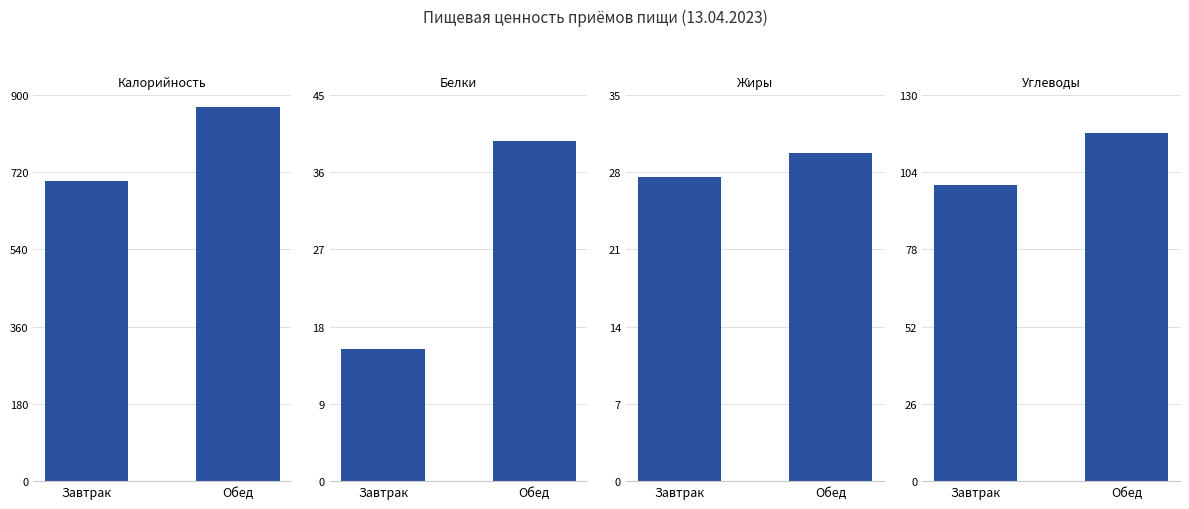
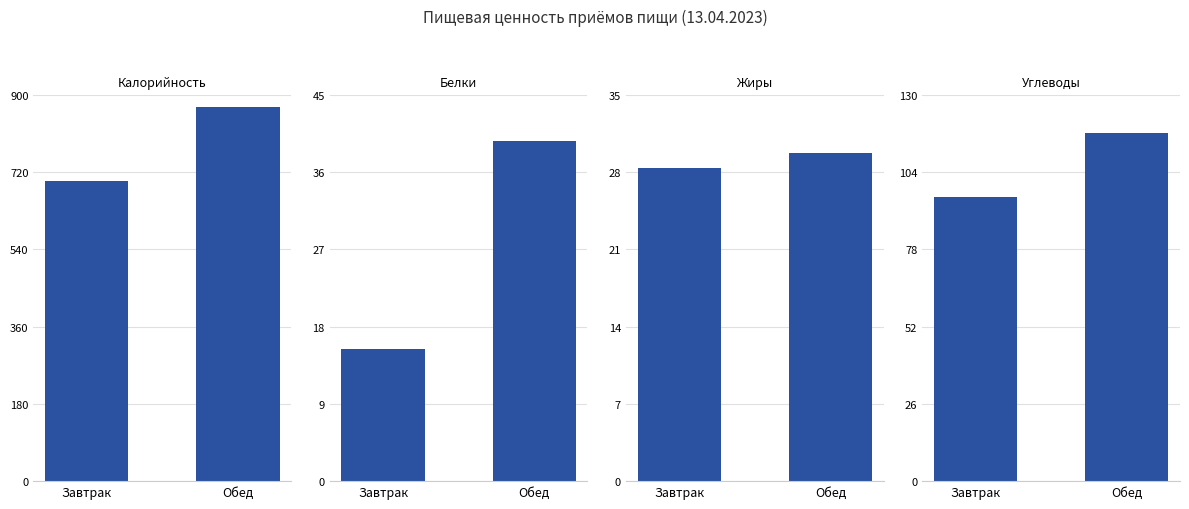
Жиры, Завтрак: 27.5 -> 28.3
Углеводы, Завтрак: 100 -> 95
